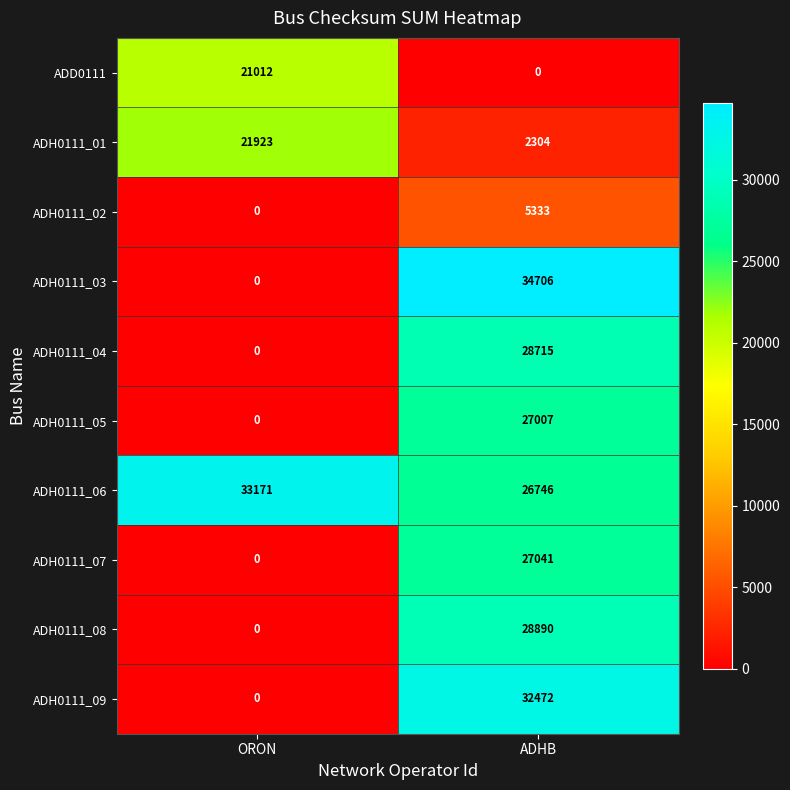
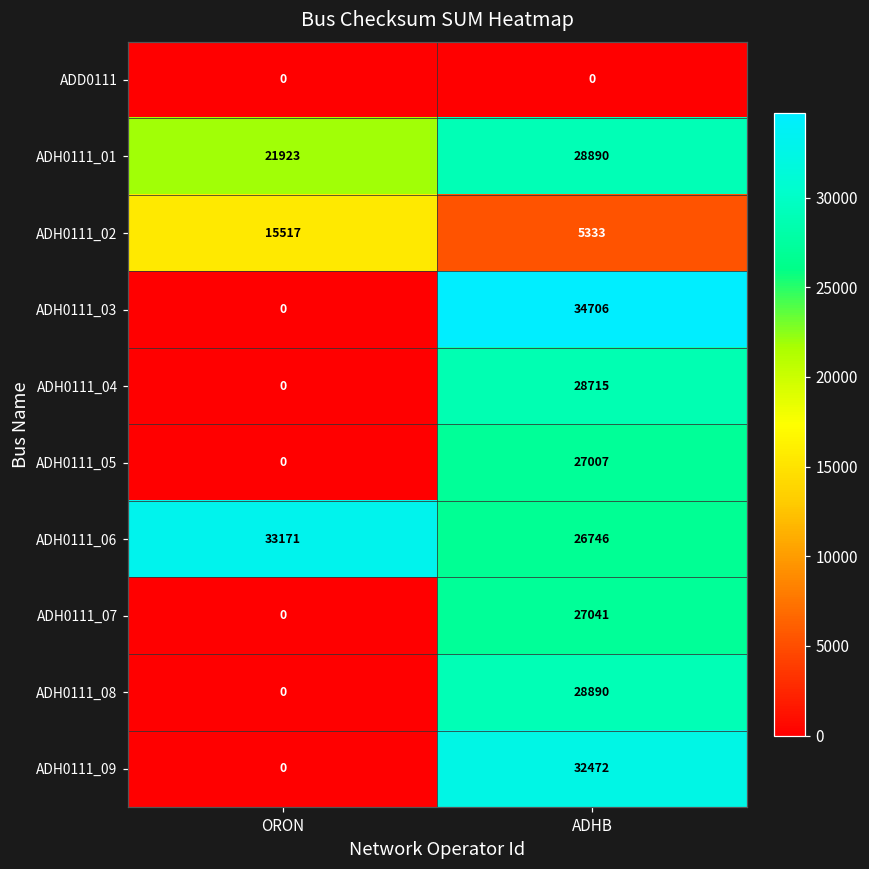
ADD0111, ORON: 21012 -> 0
ADH0111_01, ADHB: 2304 -> 28890
ADH0111_02, ORON: 0 -> 15517
